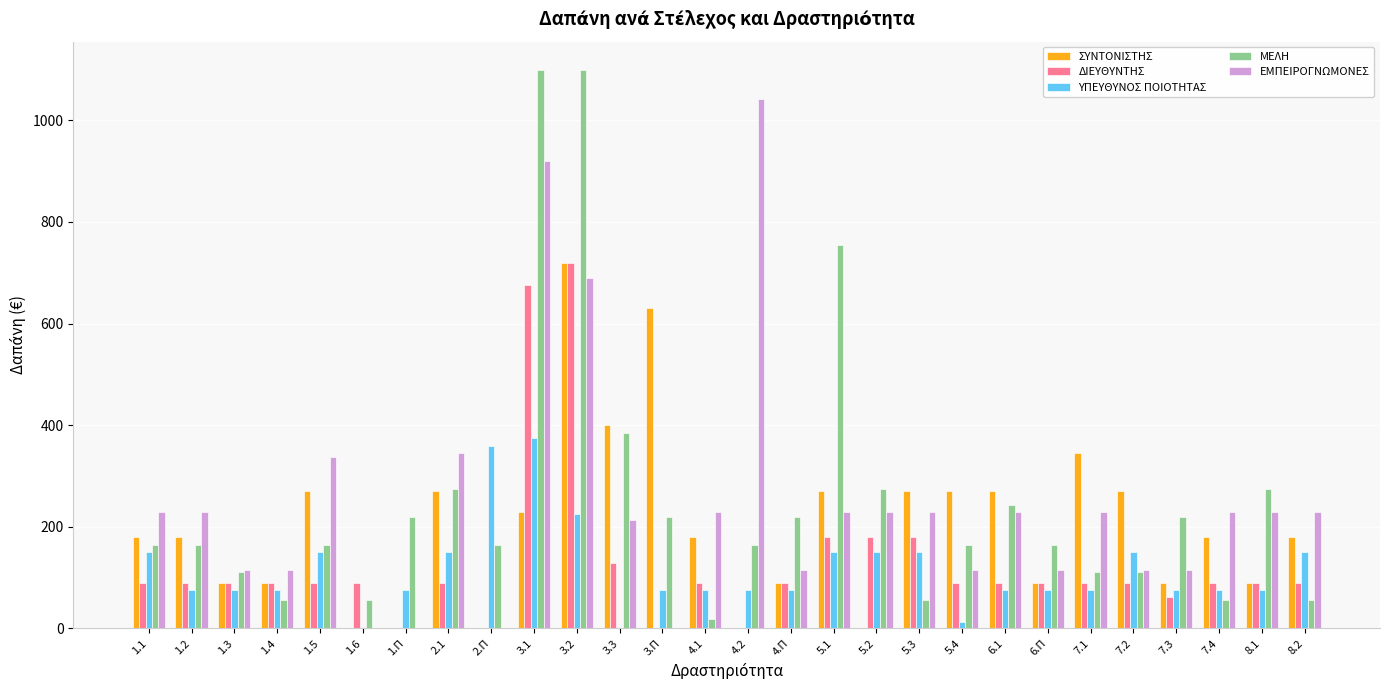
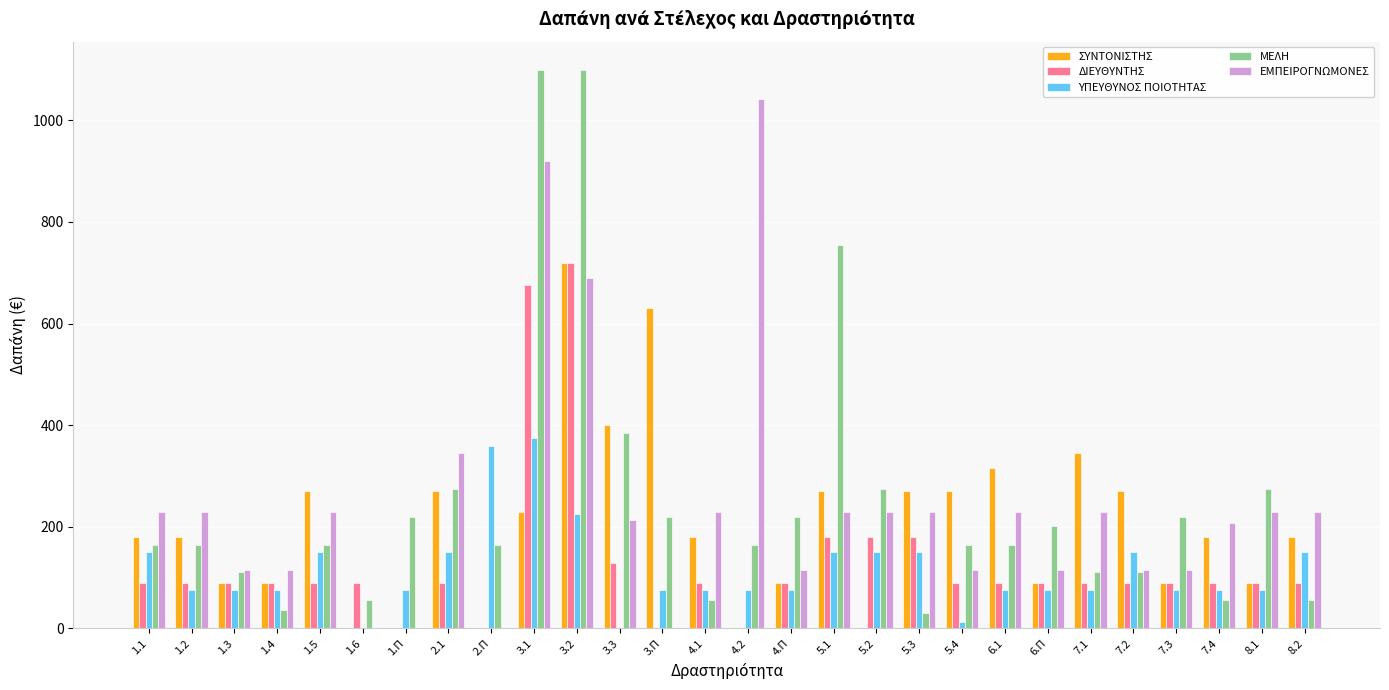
ΜΕΛΗ, 1.4: 60 -> 40
ΕΜΠΕΙΡΟΓΝΩΜΟΝΕΣ, 1.5: 340 -> 230
ΜΕΛΗ, 4.1: 20 -> 60
ΜΕΛΗ, 5.3: 60 -> 30
ΣΥΝΤΟΝΙΣΤΗΣ, 6.1: 270 -> 320
ΜΕΛΗ, 6.1: 240 -> 170
ΜΕΛΗ, 6.Π: 170 -> 200
ΔΙΕΥΘΥΝΤΗΣ, 7.3: 60 -> 90
ΕΜΠΕΙΡΟΓΝΩΜΟΝΕΣ, 7.4: 230 -> 210
